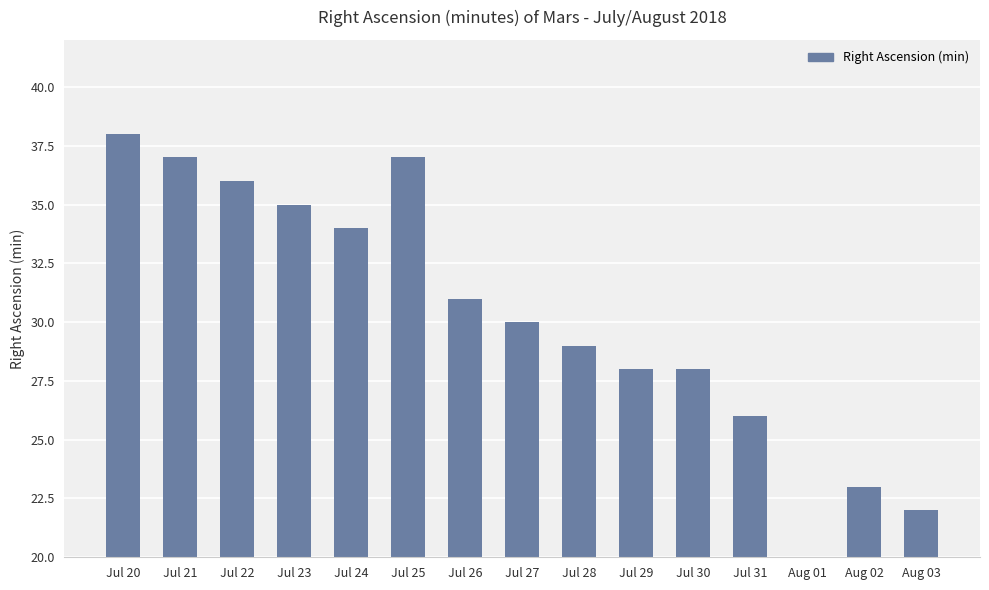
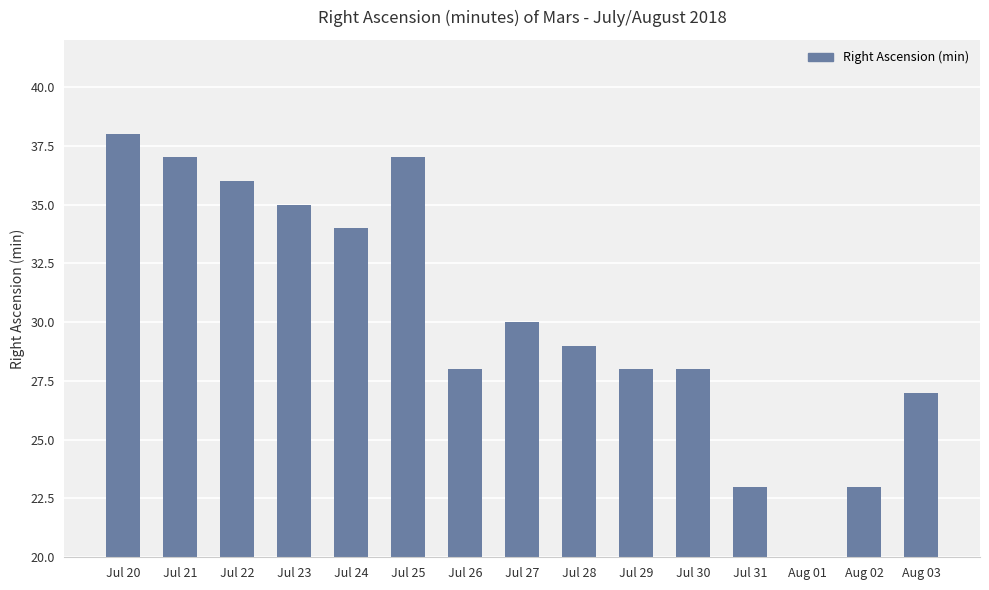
Jul 26: 31 -> 28
Jul 31: 26 -> 23
Aug 03: 22 -> 27
